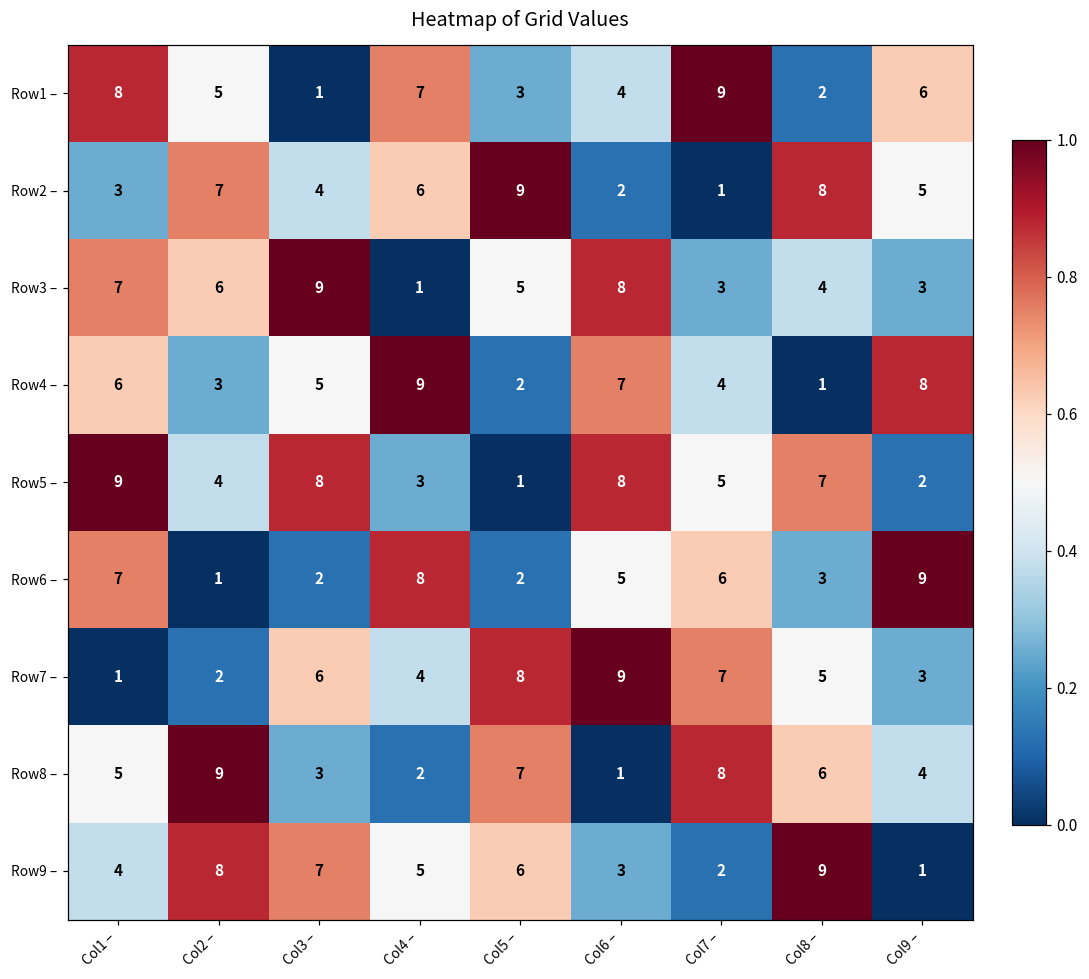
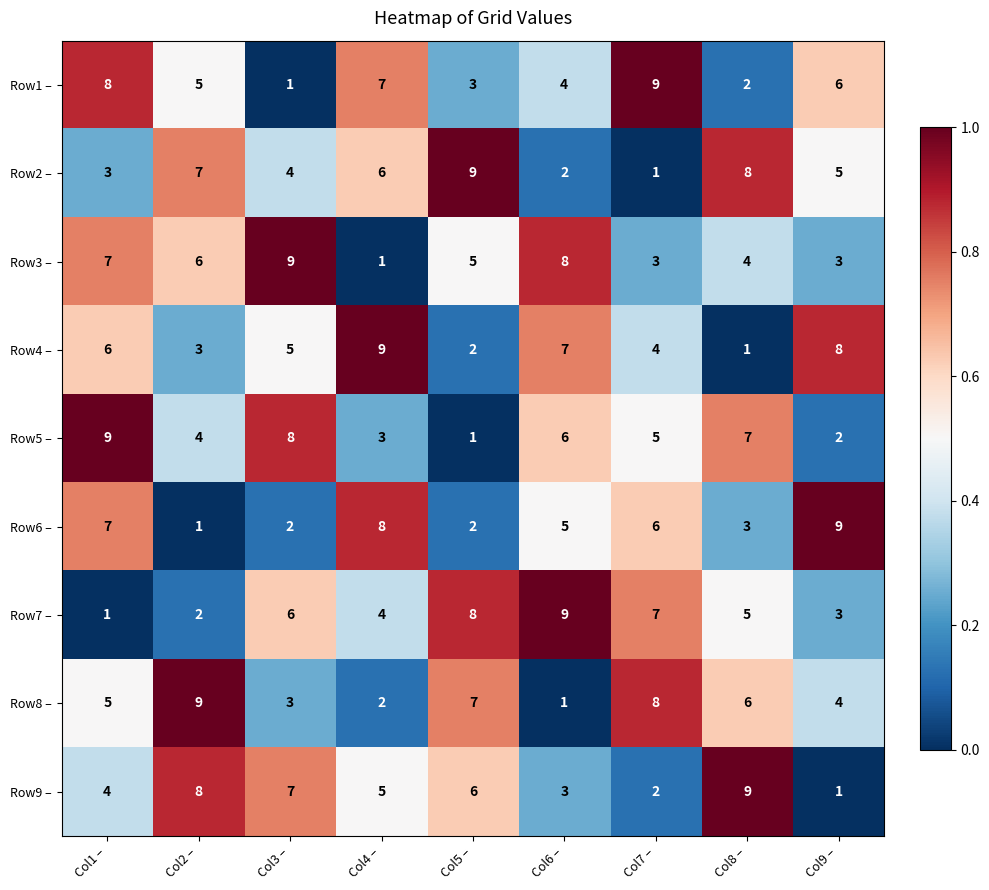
Row5 –, Col6 –: 8 -> 6
